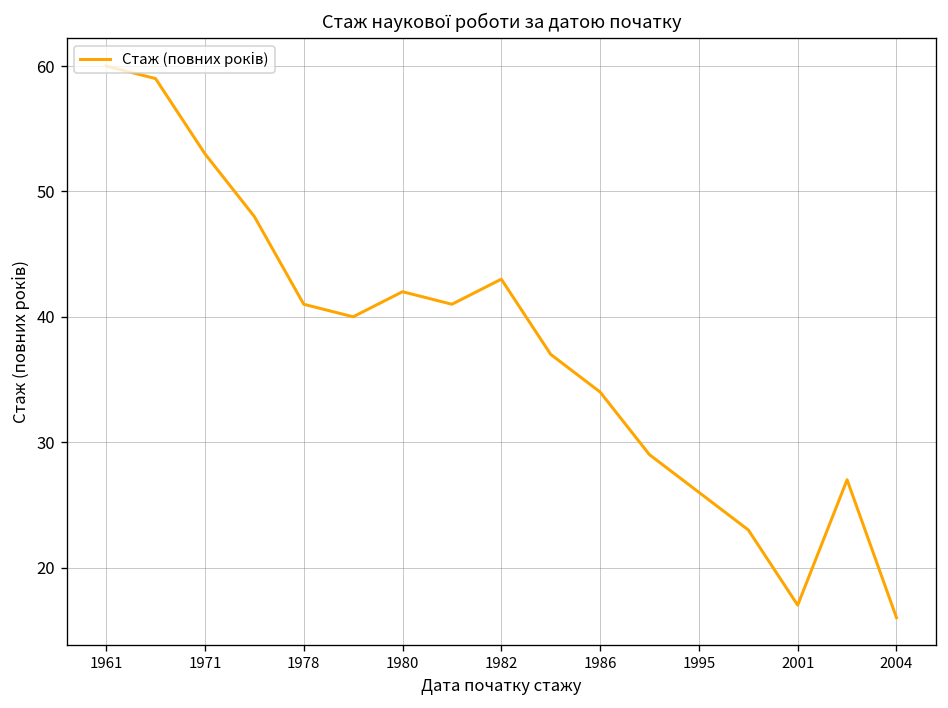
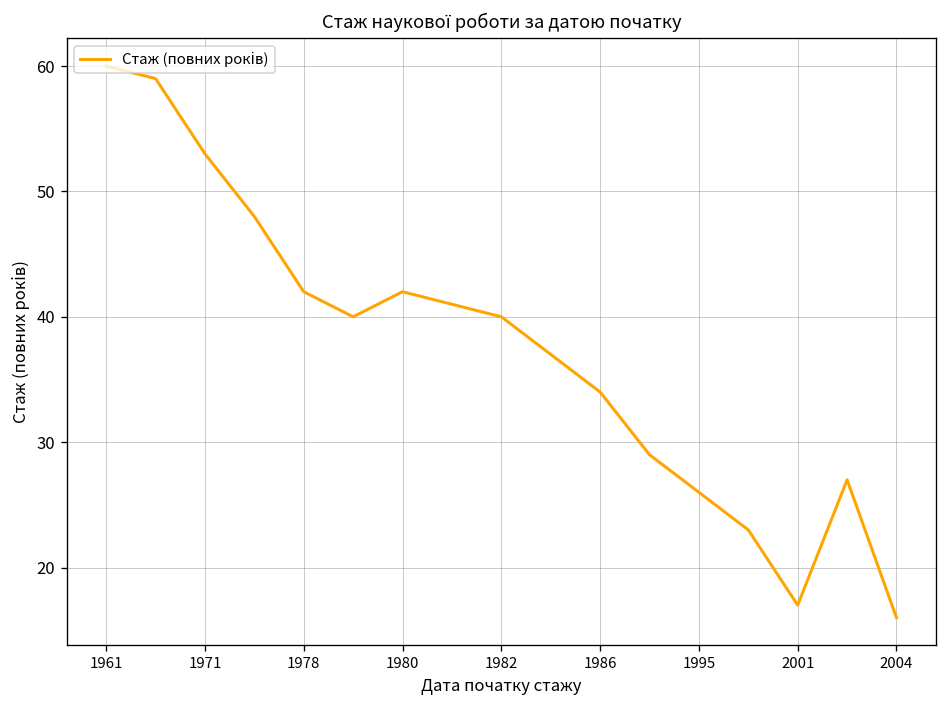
1978: 41 -> 42
1982: 43 -> 40
